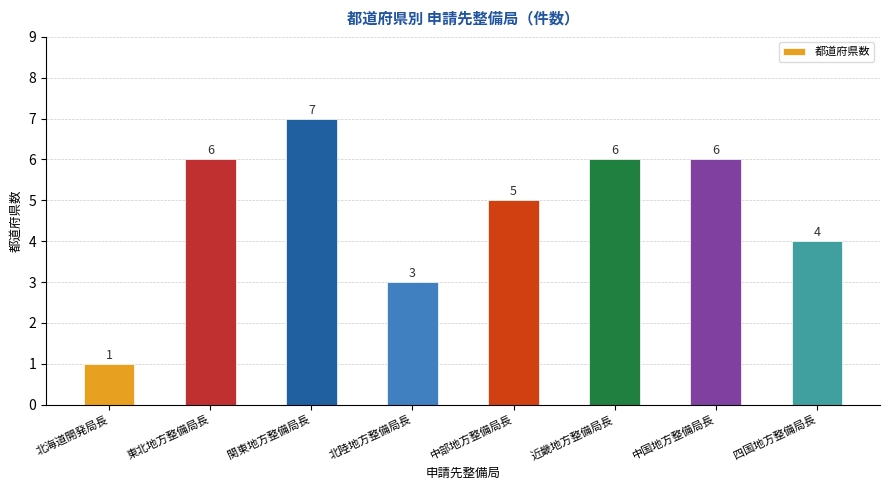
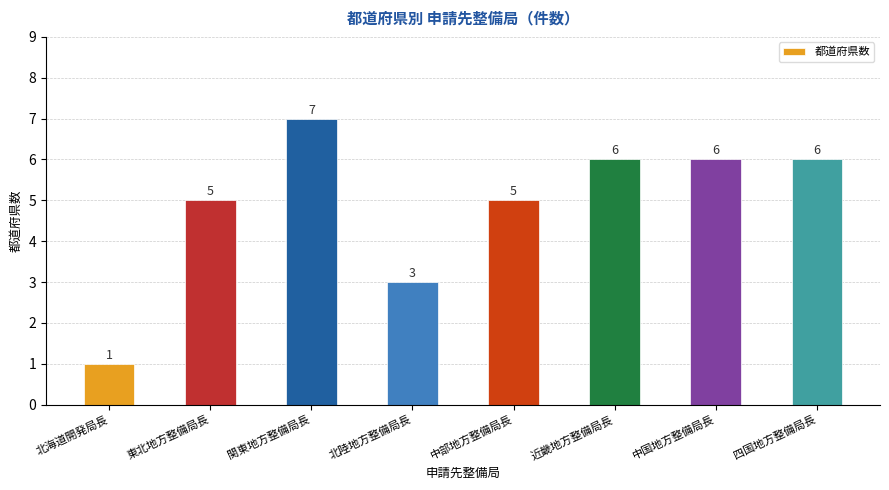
東北地方整備局長: 6 -> 5
四国地方整備局長: 4 -> 6
